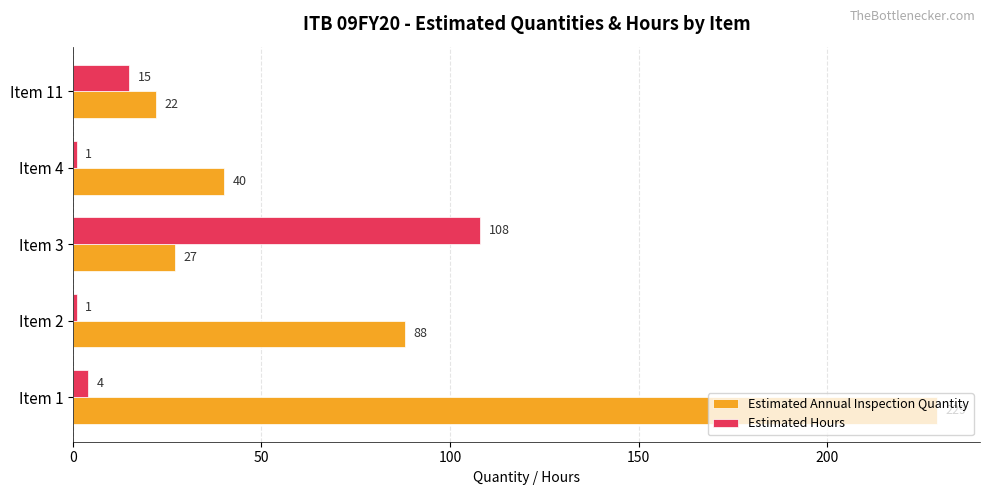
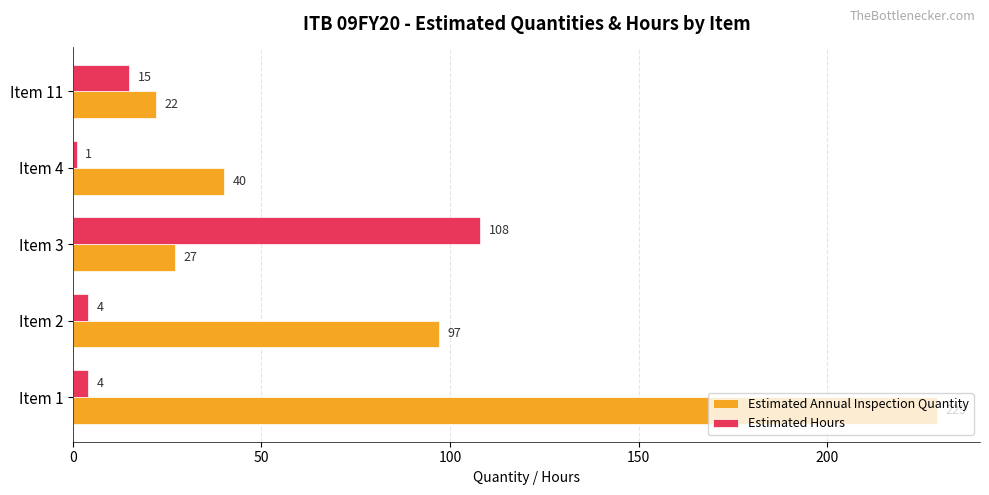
Estimated Hours, Item 2: 1 -> 4
Estimated Annual Inspection Quantity, Item 2: 88 -> 97
